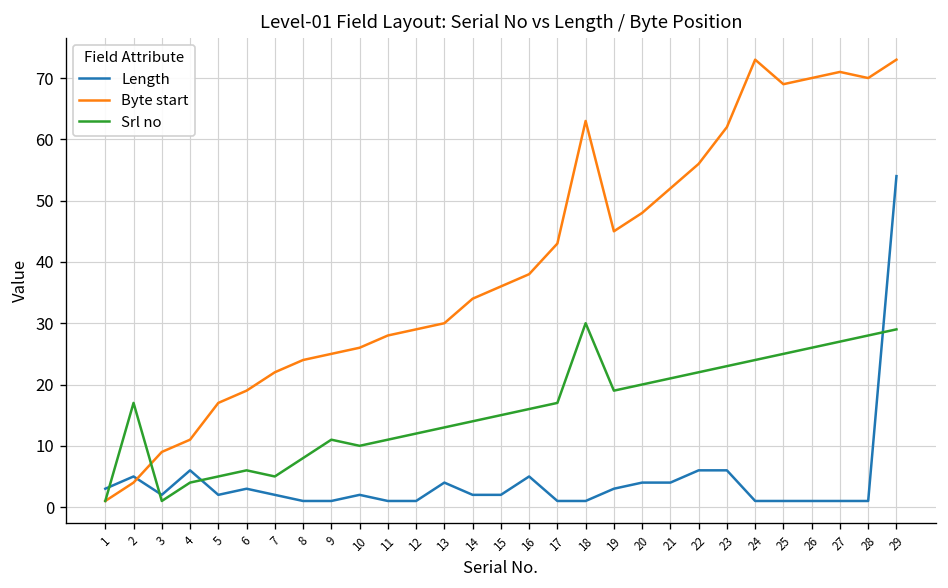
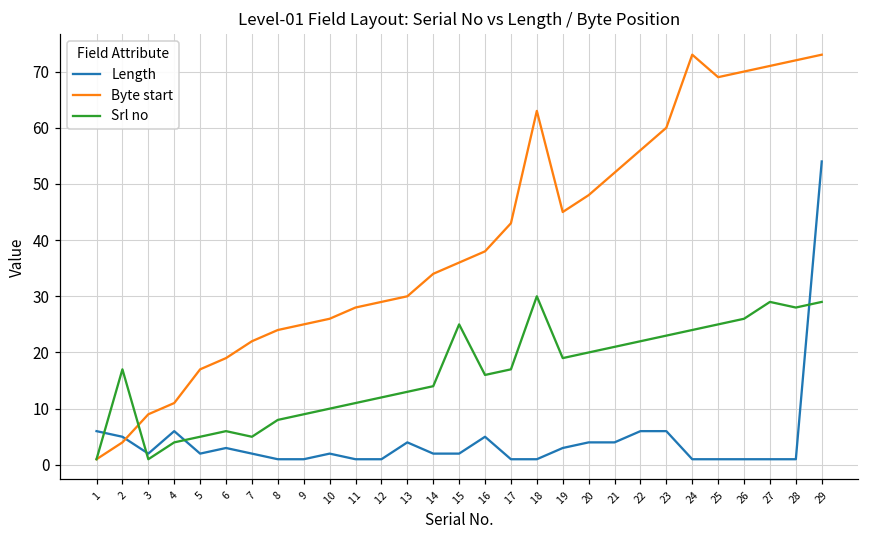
Length, 1: 3 -> 6
Srl no, 9: 11 -> 9
Srl no, 15: 15 -> 25
Byte start, 23: 62 -> 60
Srl no, 27: 27 -> 29
Byte start, 28: 70 -> 72
